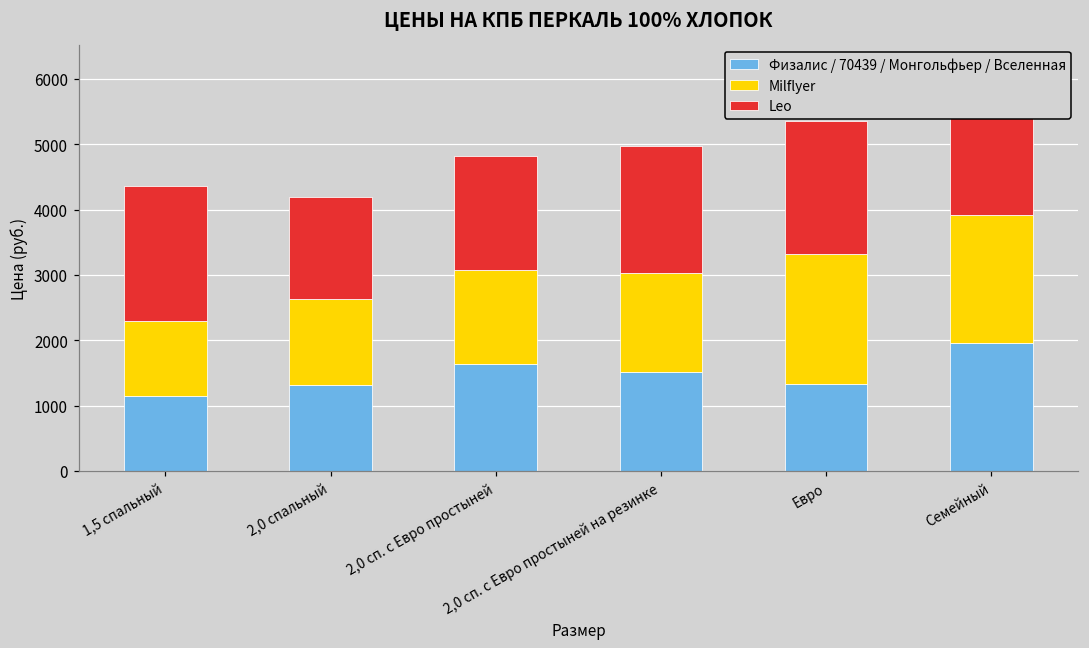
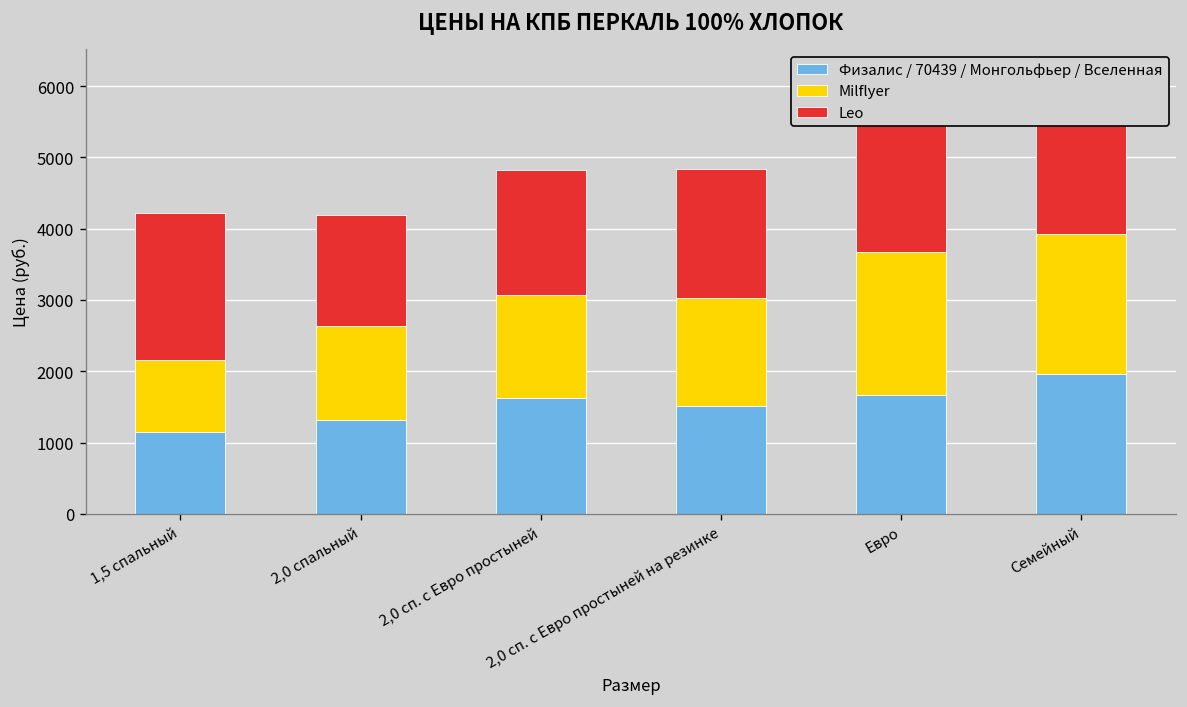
Milflyer, 1,5 спальный: 1100 -> 1000
Leo, 2,0 сп. с Евро простыней на резинке: 1900 -> 1800
Физалис / 70439 / Монгольфьер / Вселенная, Евро: 1300 -> 1700
